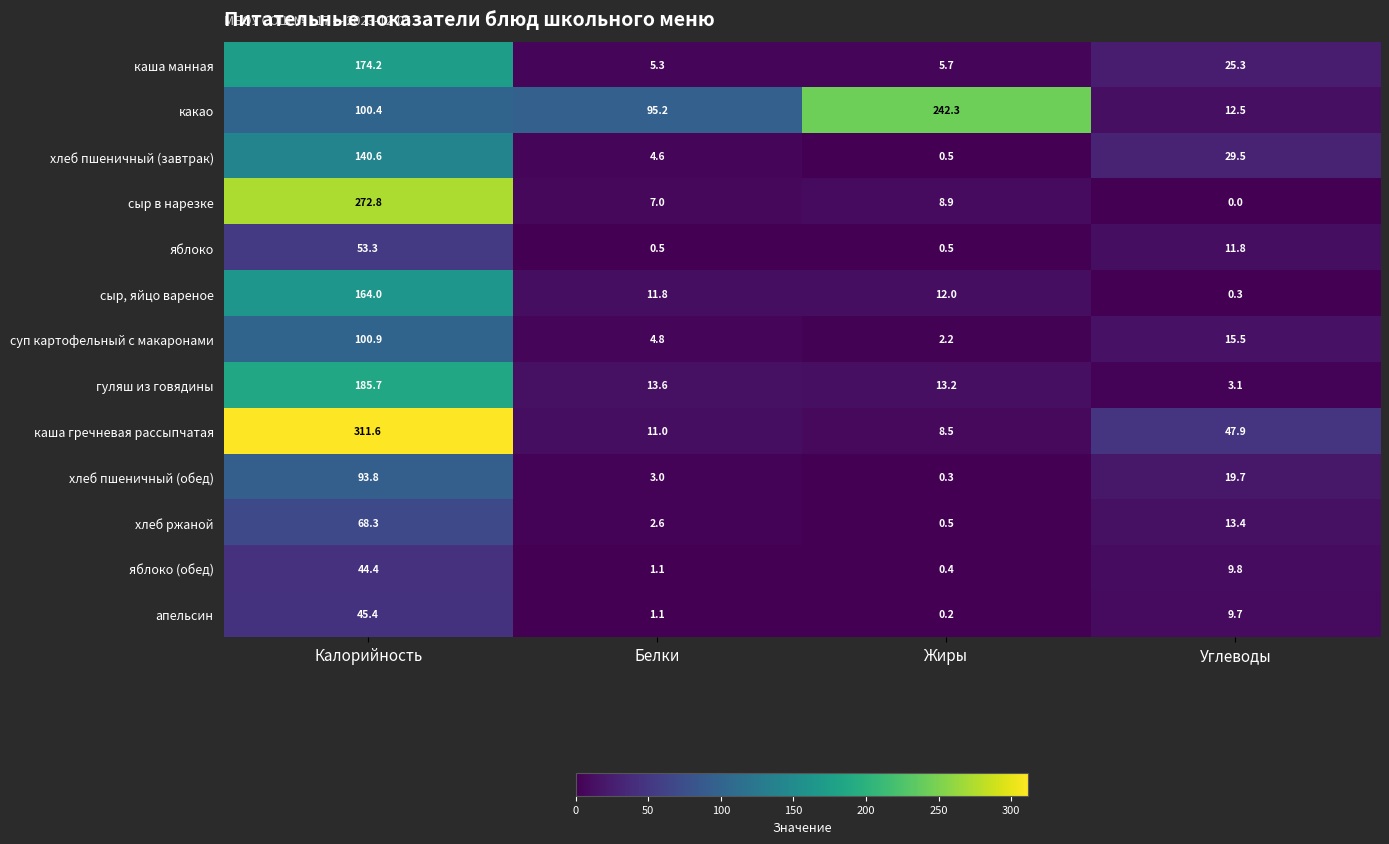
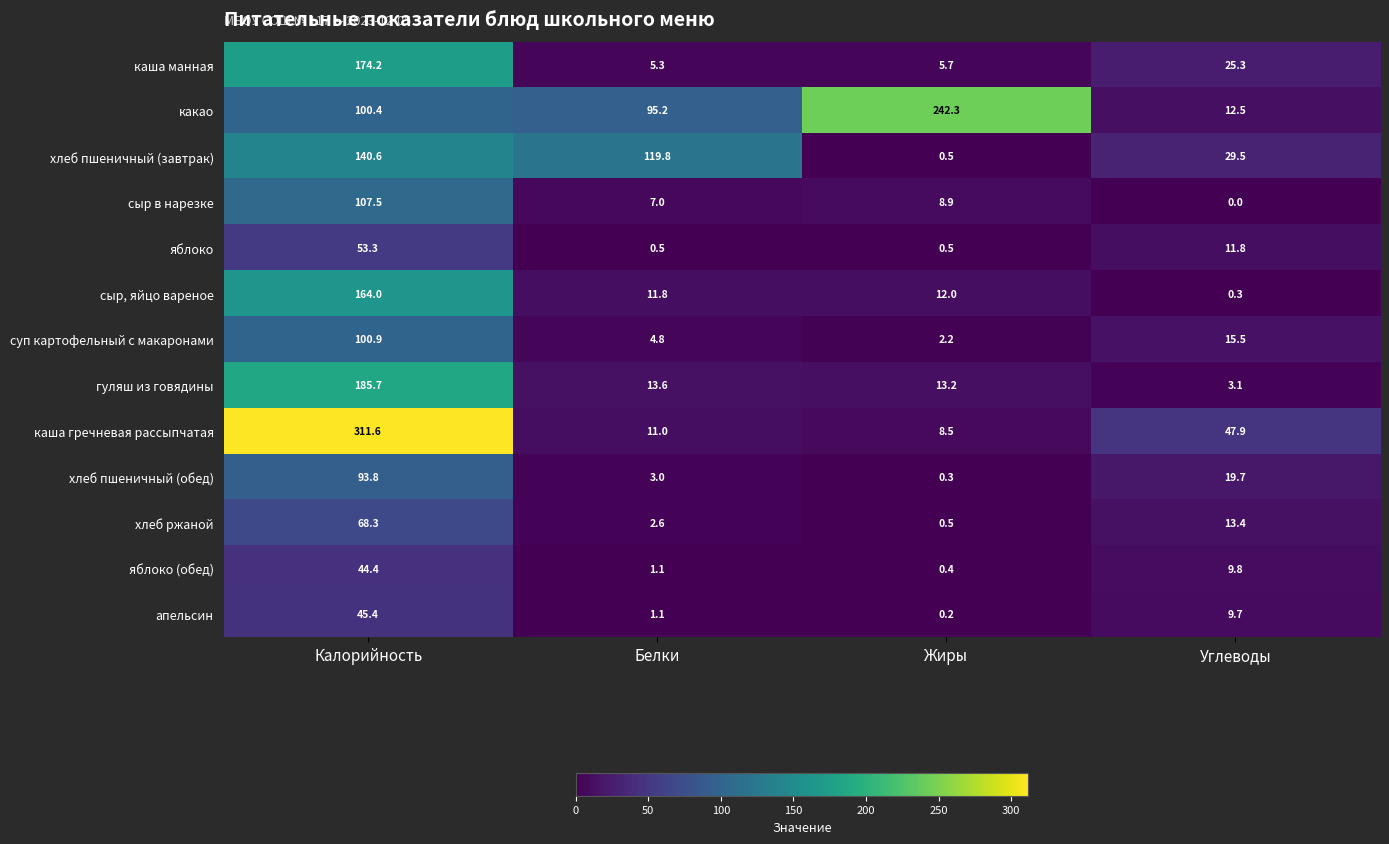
хлеб пшеничный (завтрак), Белки: 4.6 -> 119.8
сыр в нарезке, Калорийность: 272.8 -> 107.5
